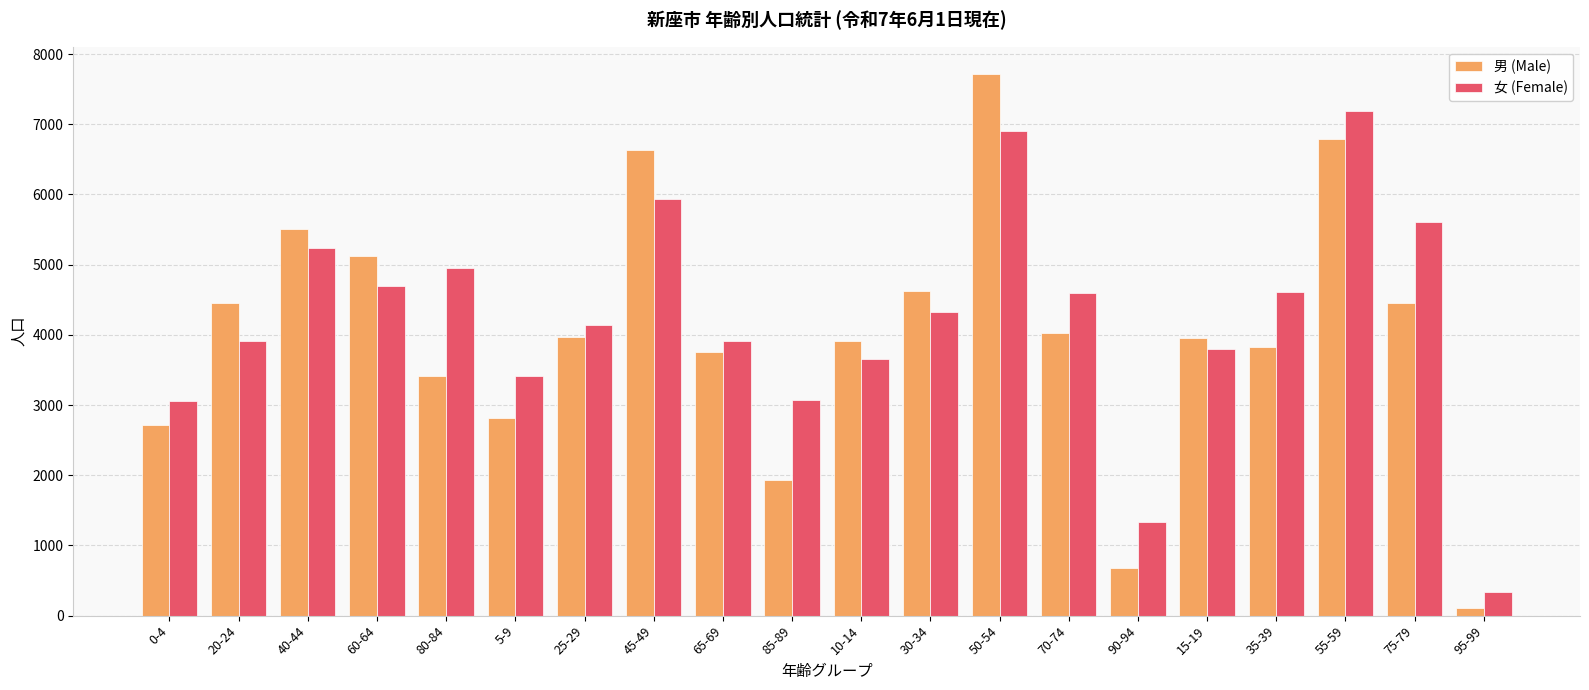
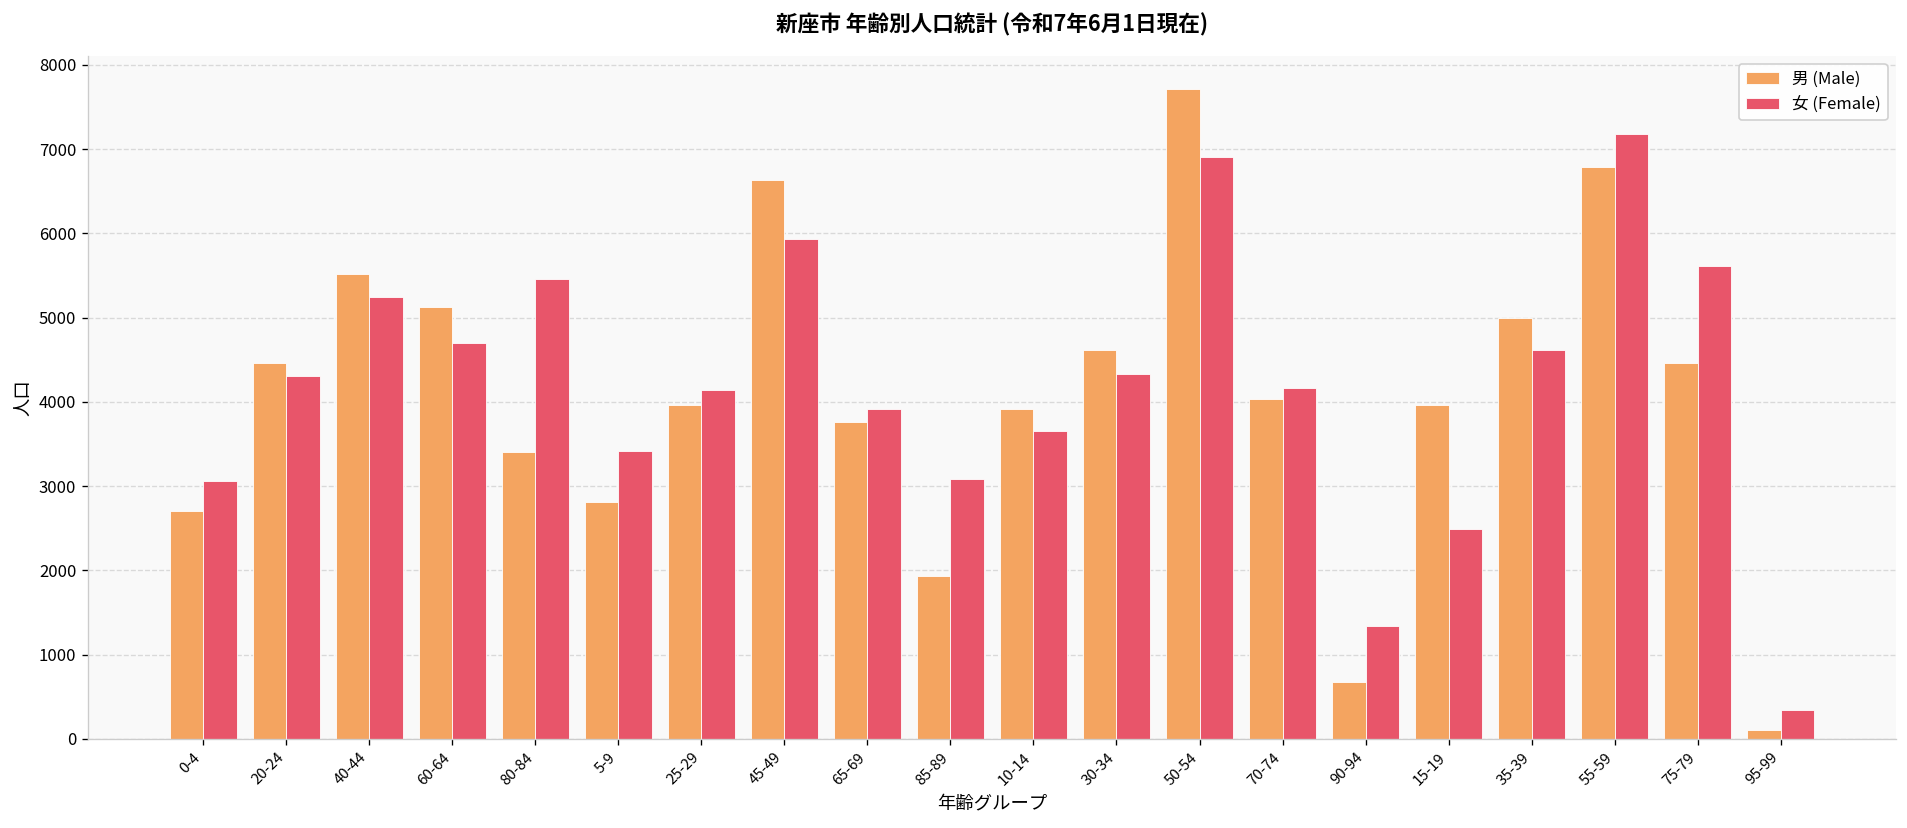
女 (Female), 20-24: 3900 -> 4300
女 (Female), 80-84: 5000 -> 5500
女 (Female), 70-74: 4600 -> 4200
女 (Female), 15-19: 3800 -> 2500
男 (Male), 35-39: 3800 -> 5000
